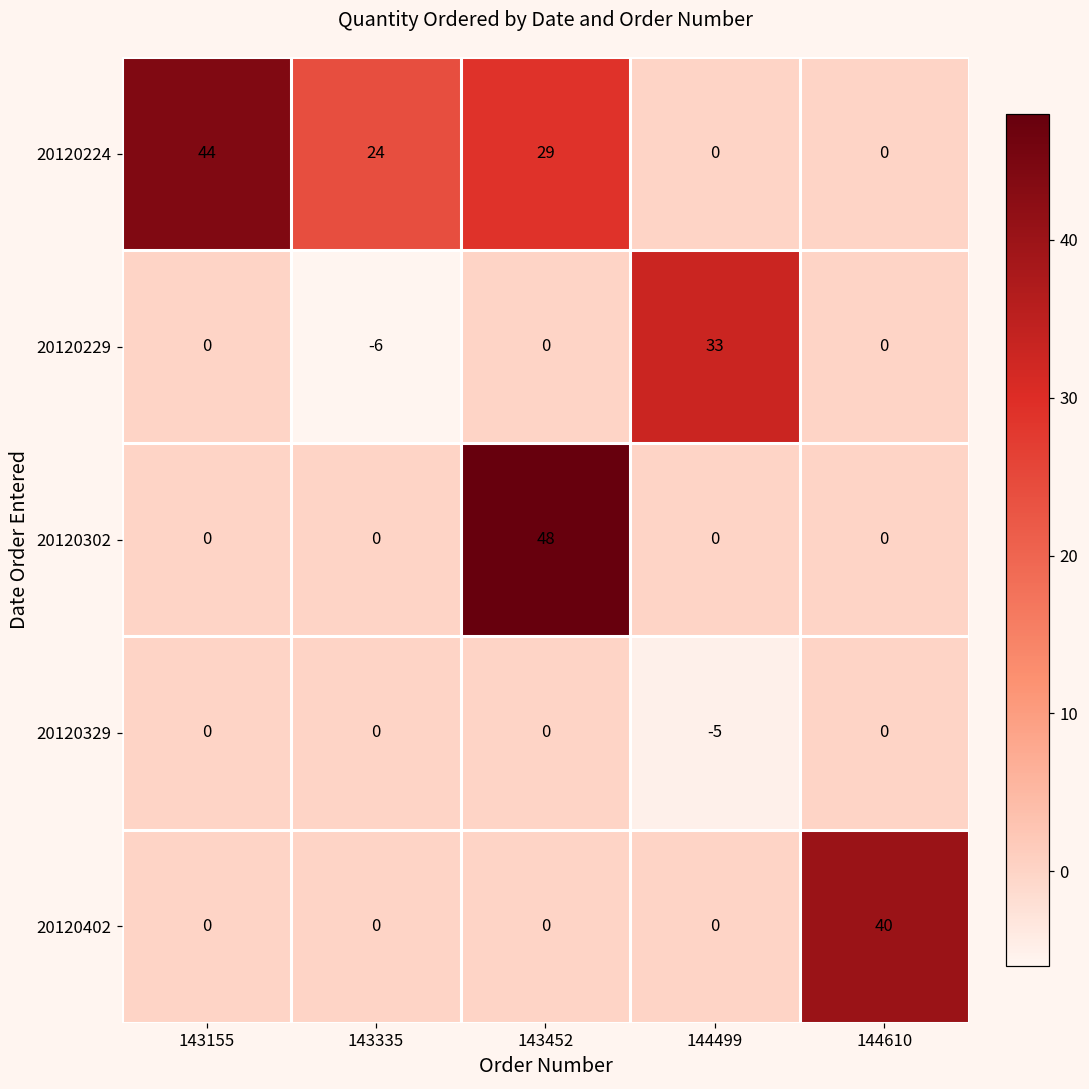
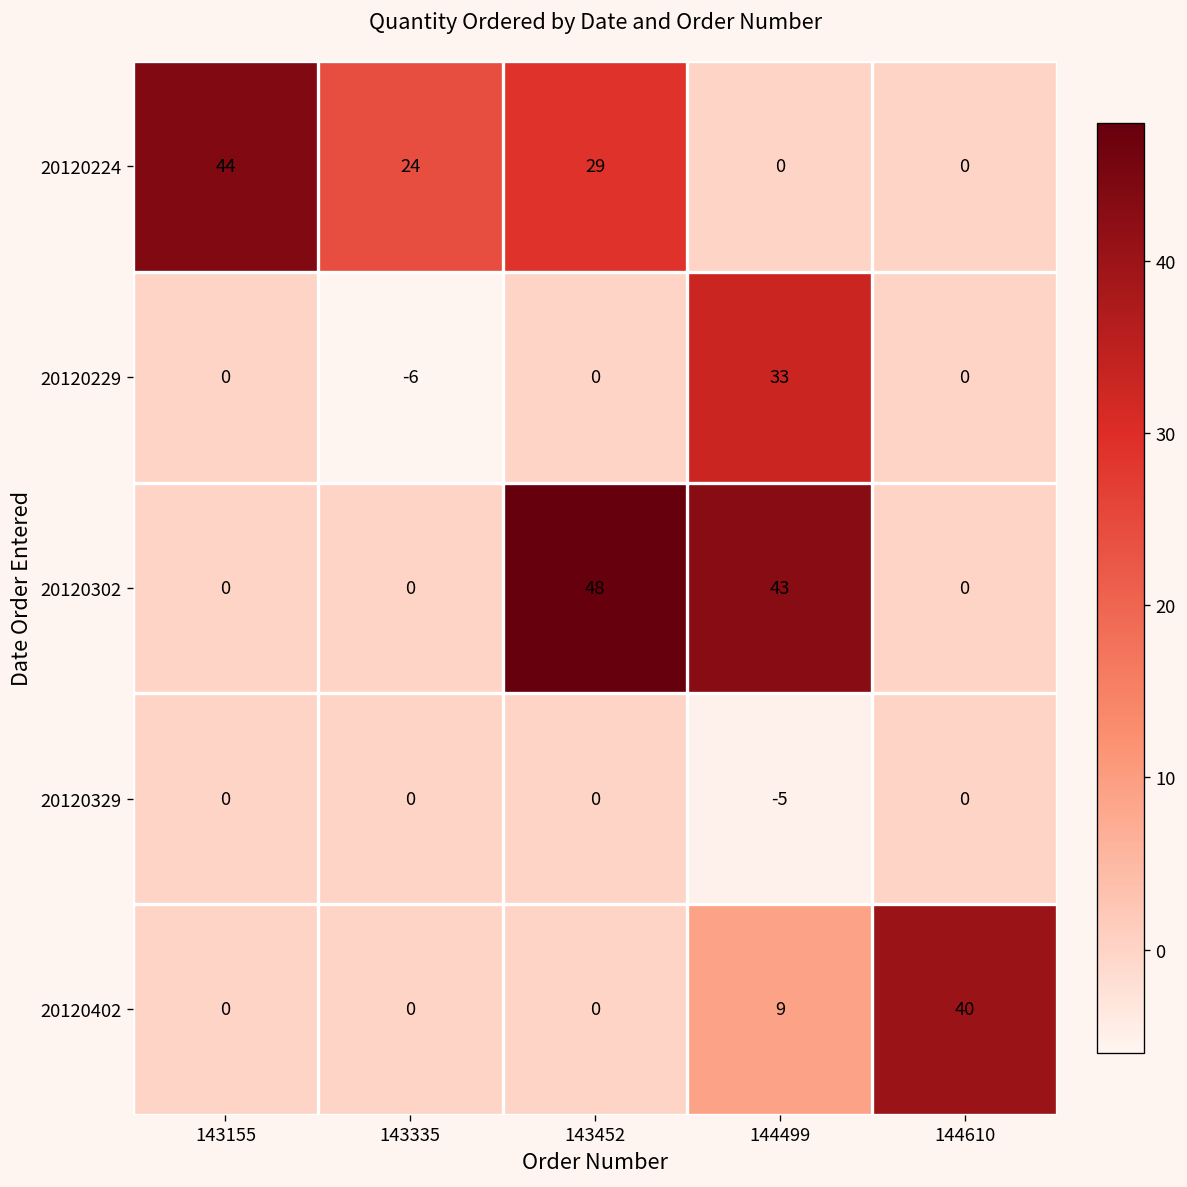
20120302, 144499: 0 -> 43
20120402, 144499: 0 -> 9
